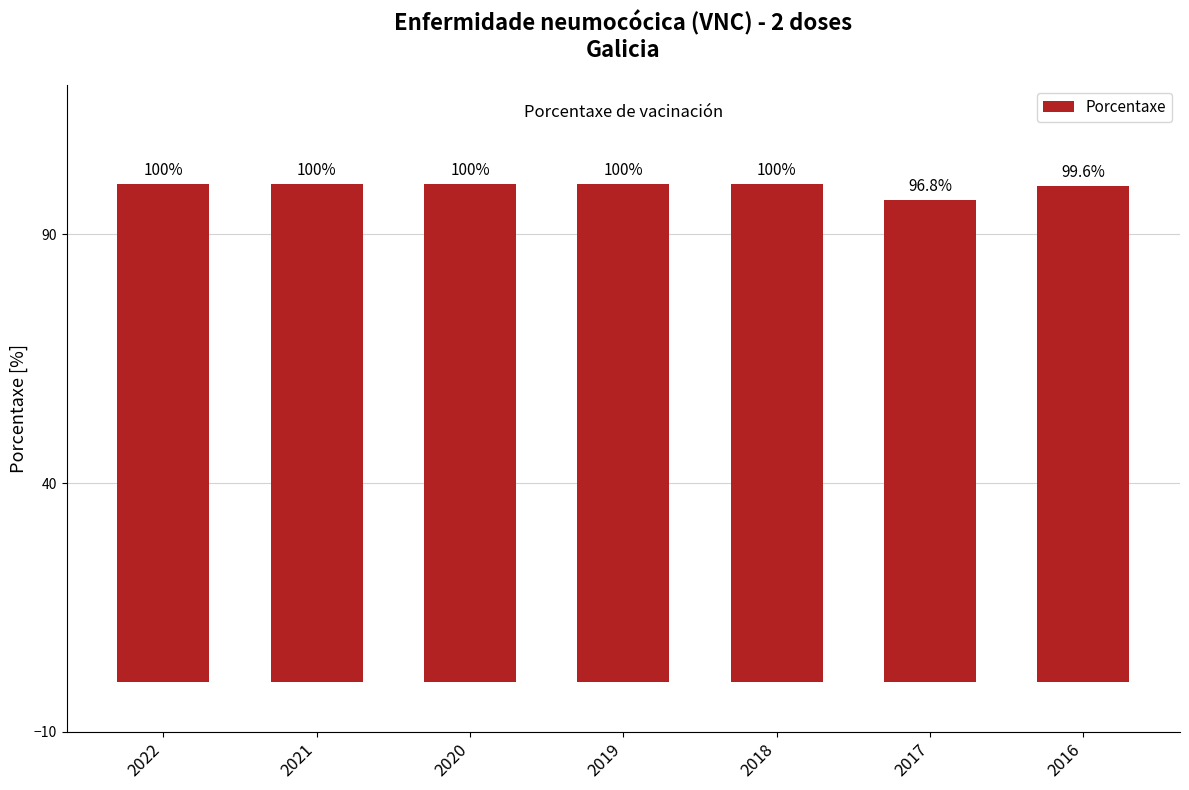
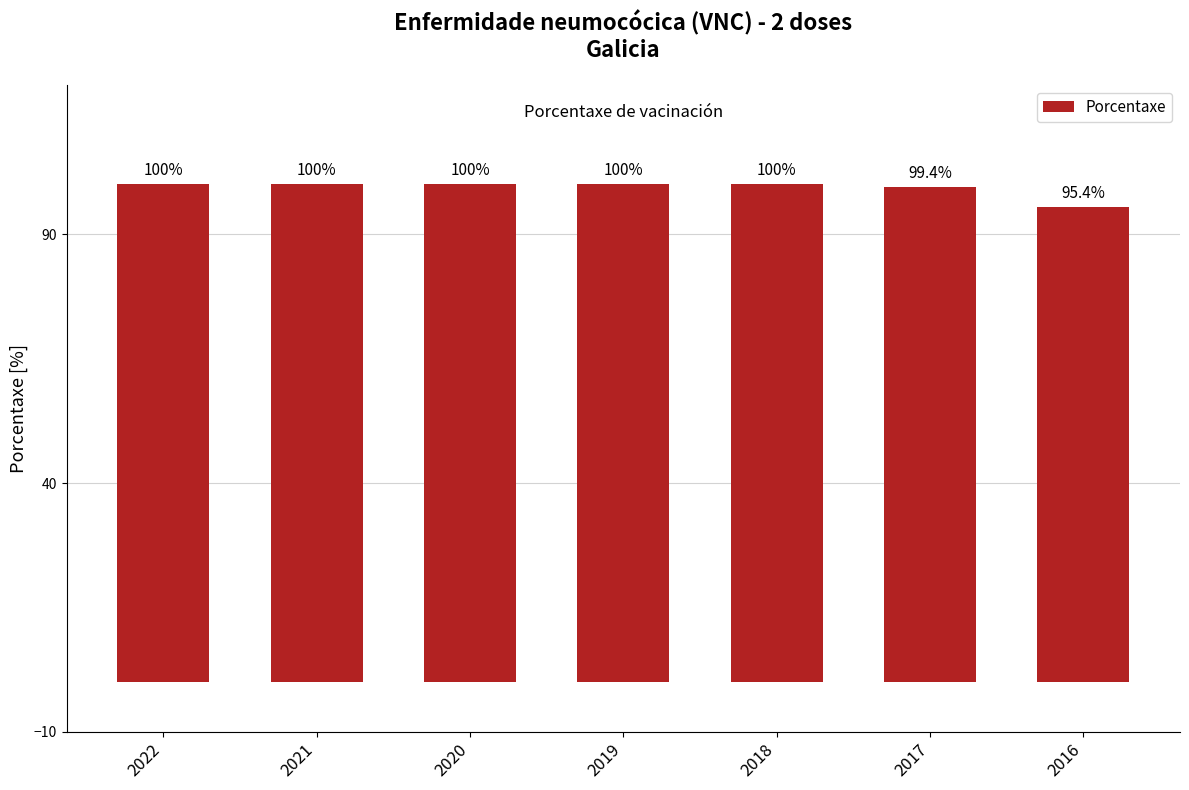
2017: 96.8% -> 99.4%
2016: 99.6% -> 95.4%
